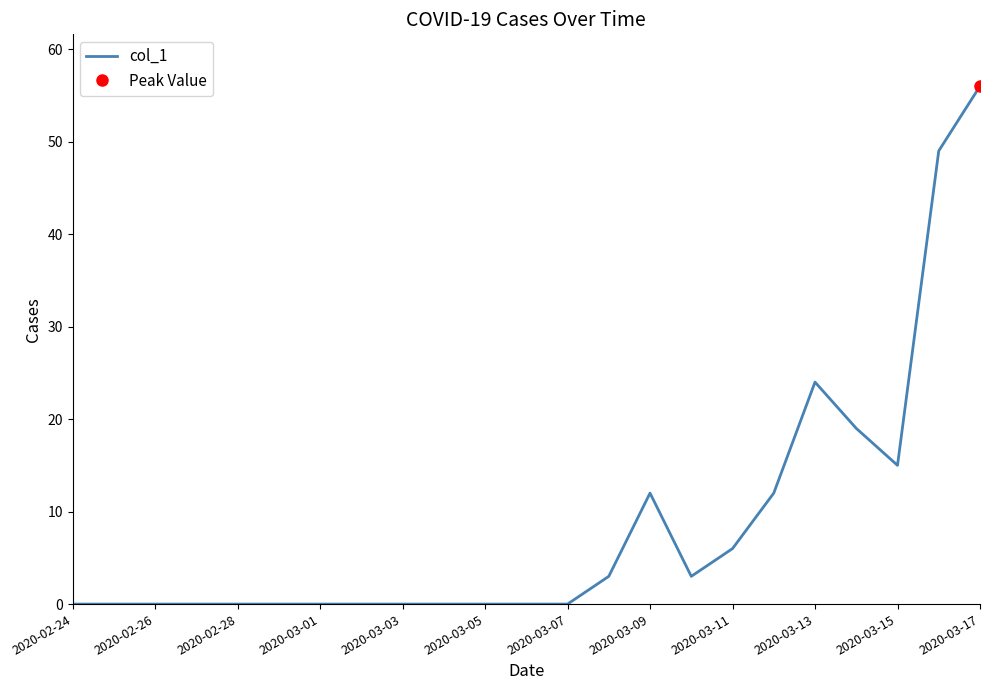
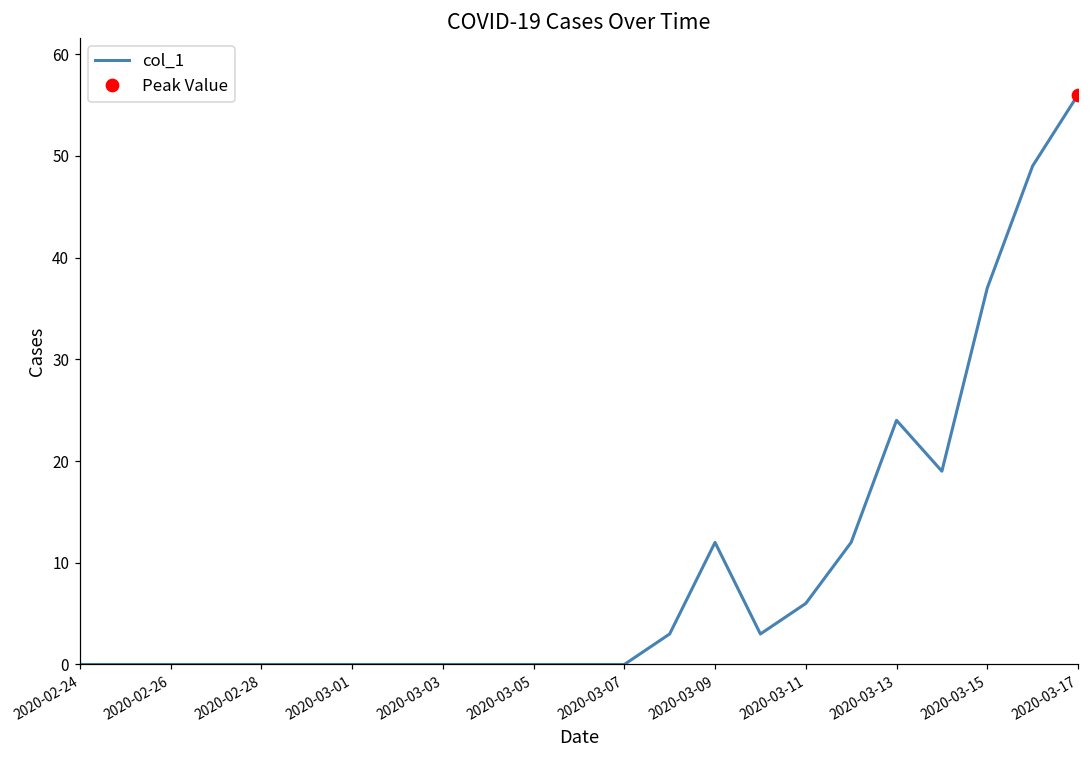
col_1, 2020-03-15: 15 -> 37
